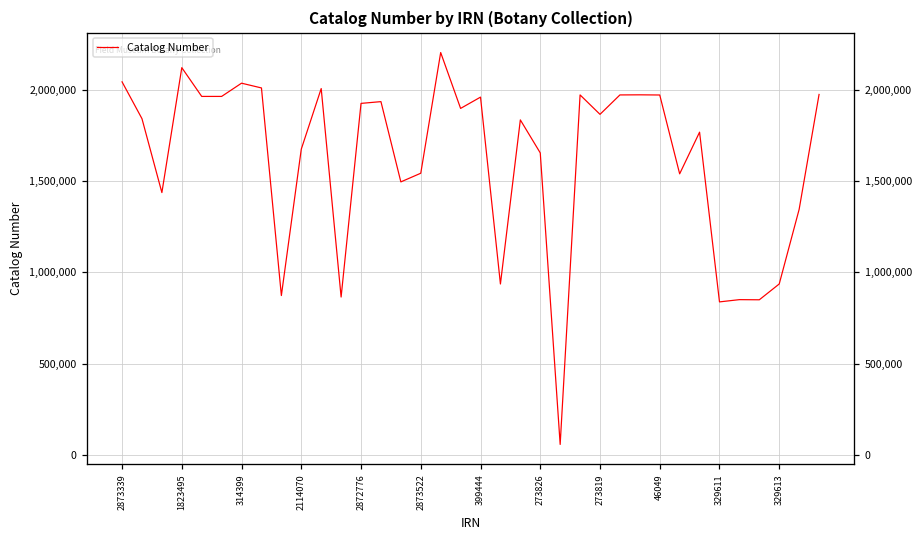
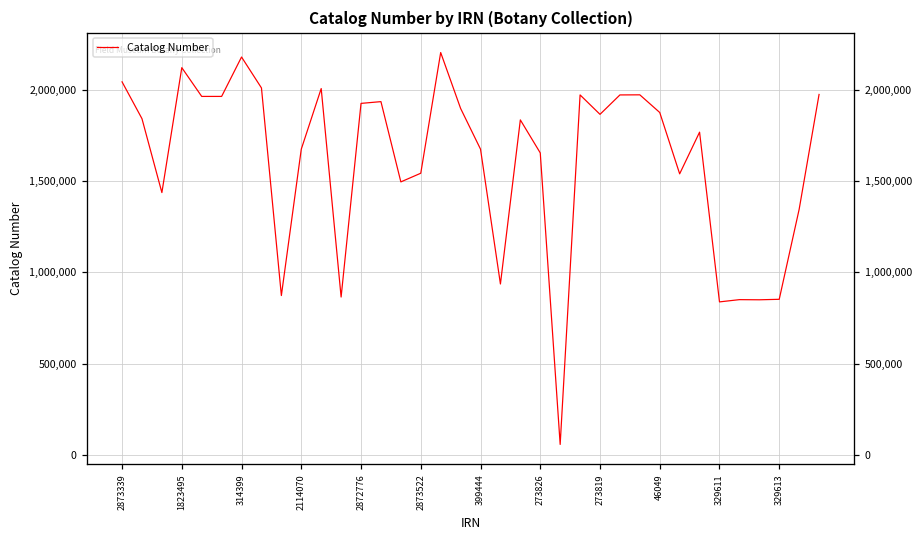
314399: 2,040,000 -> 2,180,000
399444: 1,960,000 -> 1,670,000
46049: 1,970,000 -> 1,870,000
329613: 940,000 -> 850,000
